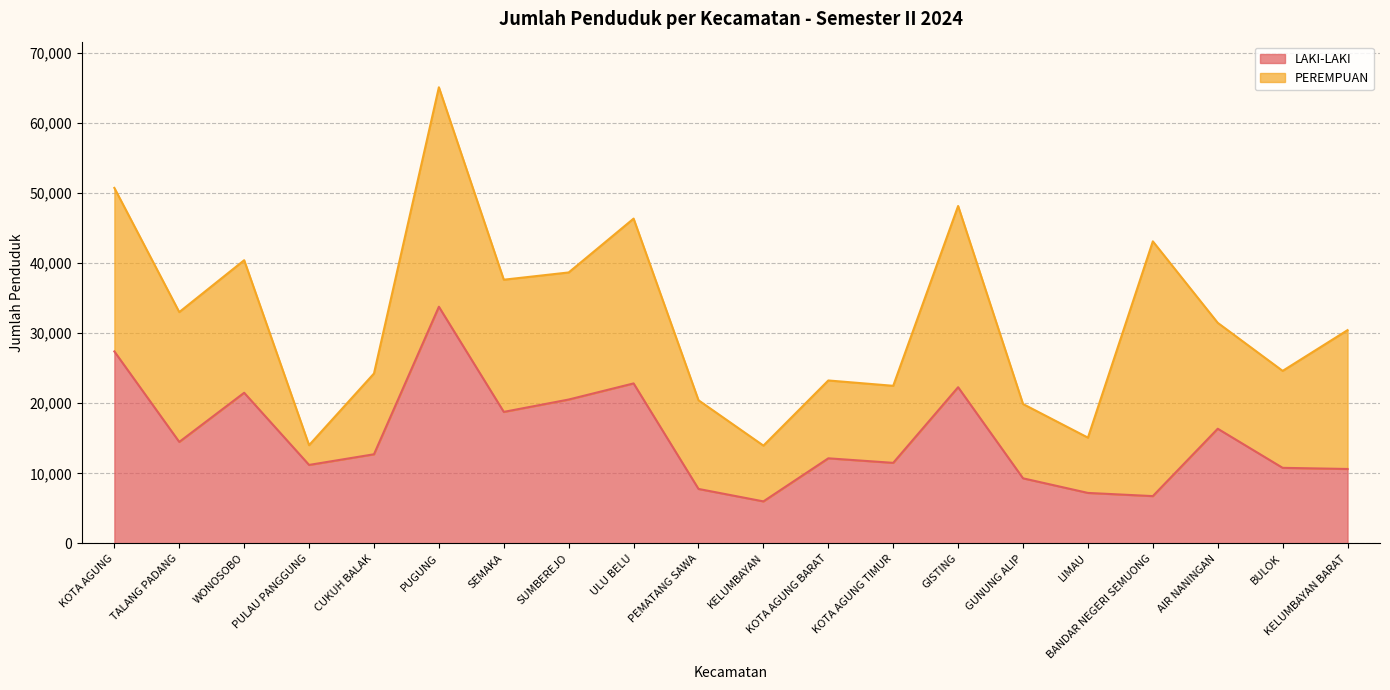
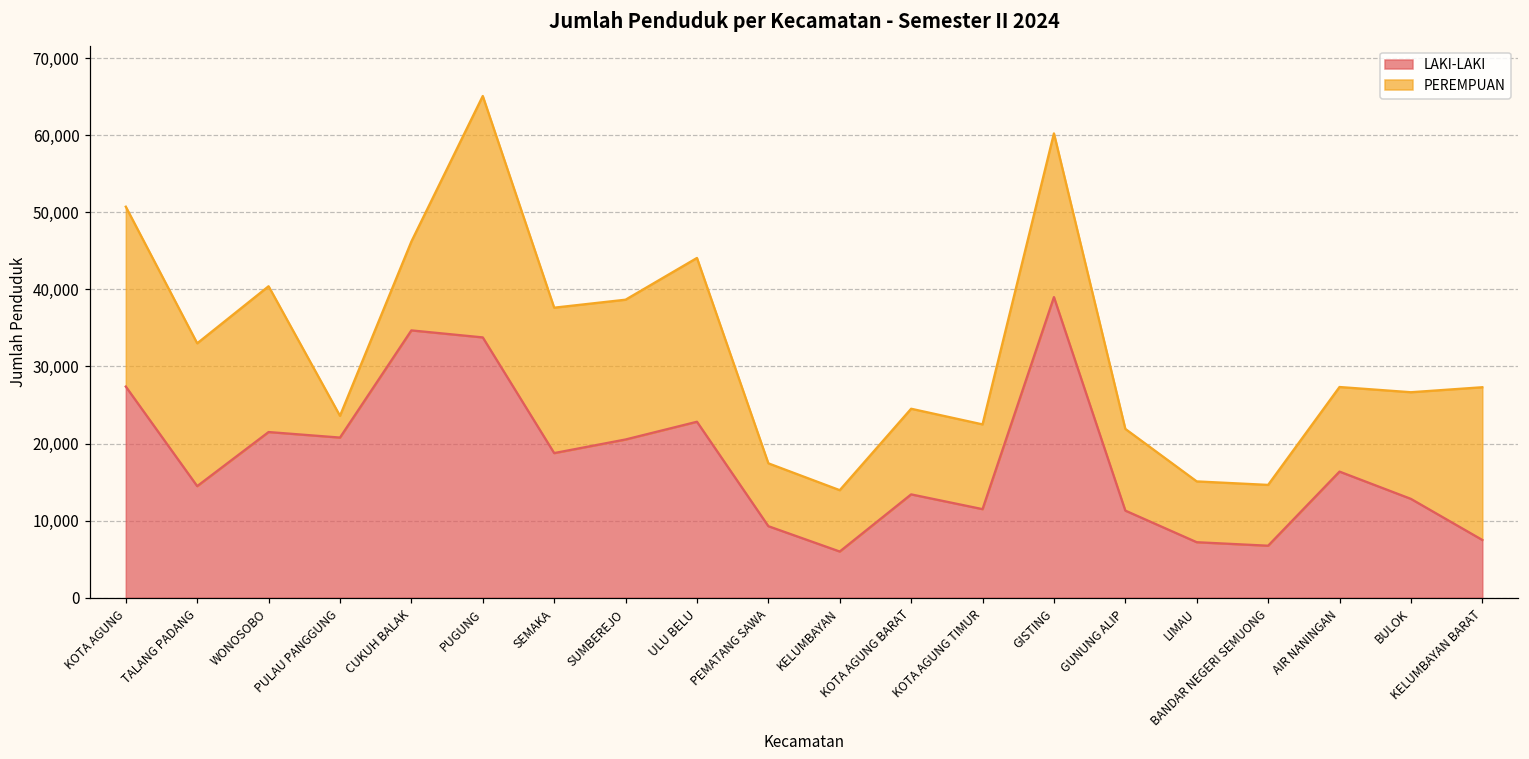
LAKI-LAKI, PULAU PANGGUNG: 11,000 -> 21,000
LAKI-LAKI, CUKUH BALAK: 13,000 -> 35,000
PEREMPUAN, ULU BELU: 24,000 -> 21,000
LAKI-LAKI, PEMATANG SAWA: 8,000 -> 9,000
PEREMPUAN, PEMATANG SAWA: 13,000 -> 8,000
LAKI-LAKI, KOTA AGUNG BARAT: 12,000 -> 13,000
LAKI-LAKI, GISTING: 22,000 -> 39,000
PEREMPUAN, GISTING: 26,000 -> 21,000
LAKI-LAKI, GUNUNG ALIP: 9,000 -> 11,000
PEREMPUAN, BANDAR NEGERI SEMUONG: 36,000 -> 8,000
PEREMPUAN, AIR NANINGAN: 15,000 -> 11,000
LAKI-LAKI, BULOK: 11,000 -> 13,000
LAKI-LAKI, KELUMBAYAN BARAT: 11,000 -> 7,000
